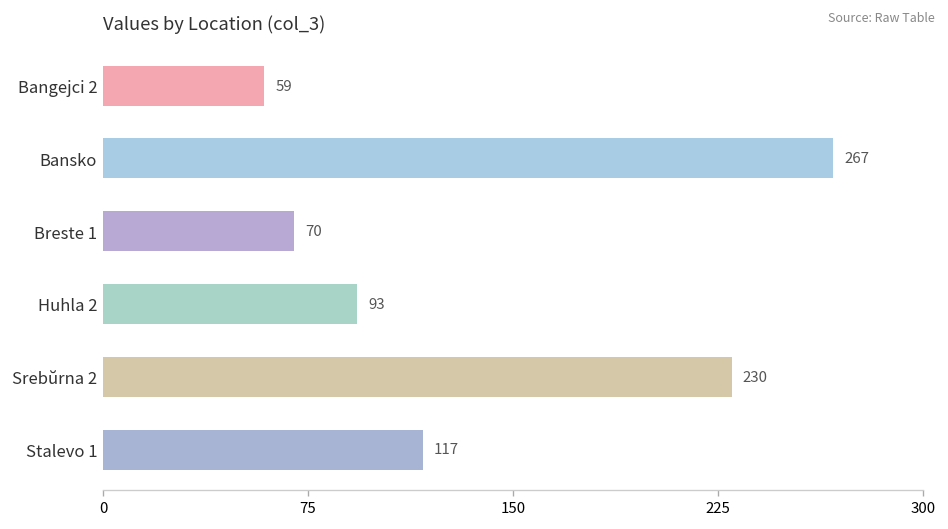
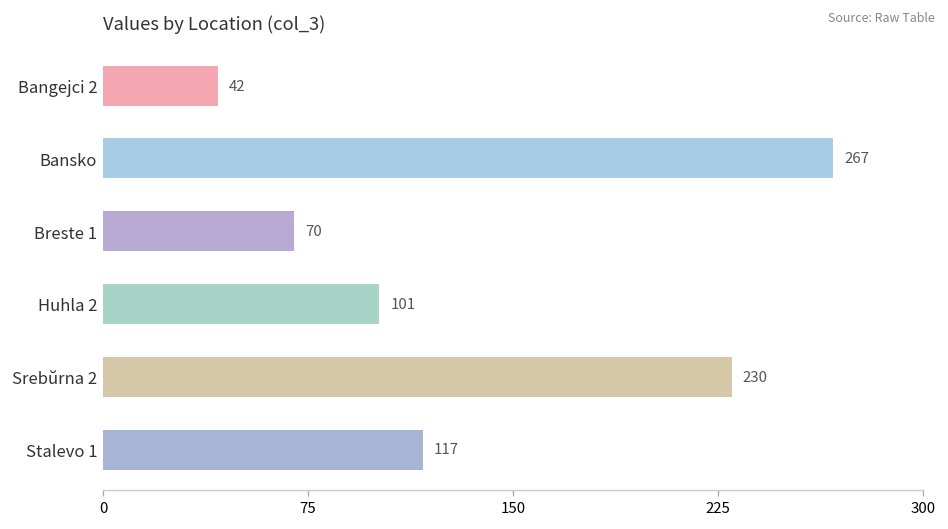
Bangejci 2: 59 -> 42
Huhla 2: 93 -> 101
